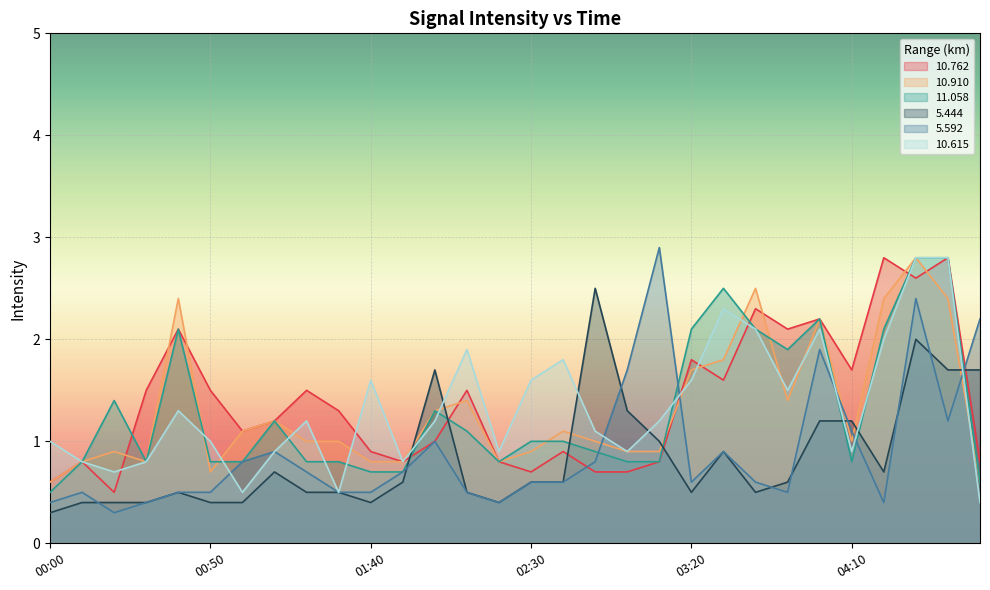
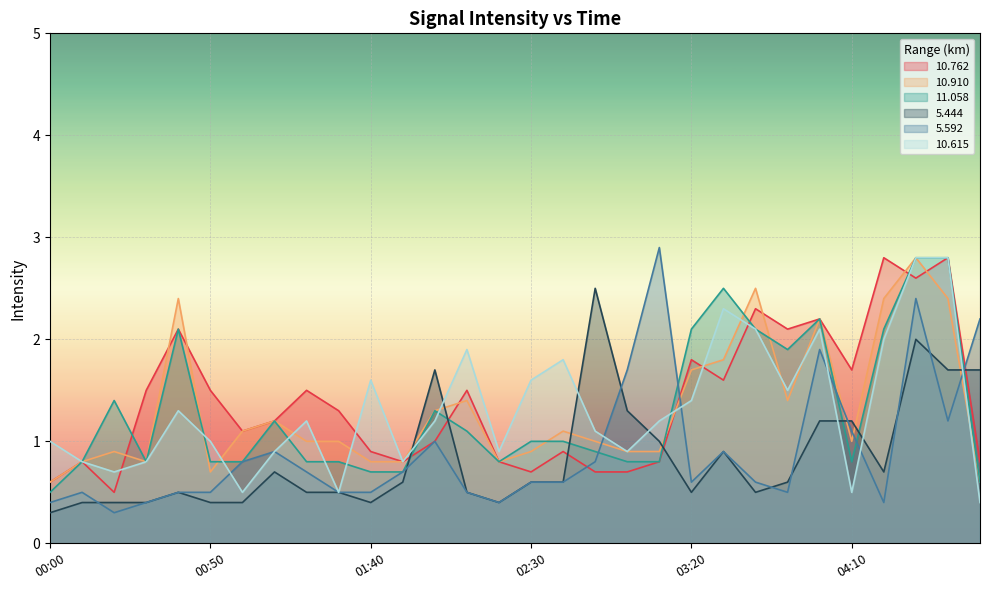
10.615, 03:20: 1.6 -> 1.4
10.615, 04:10: 0.9 -> 0.5
